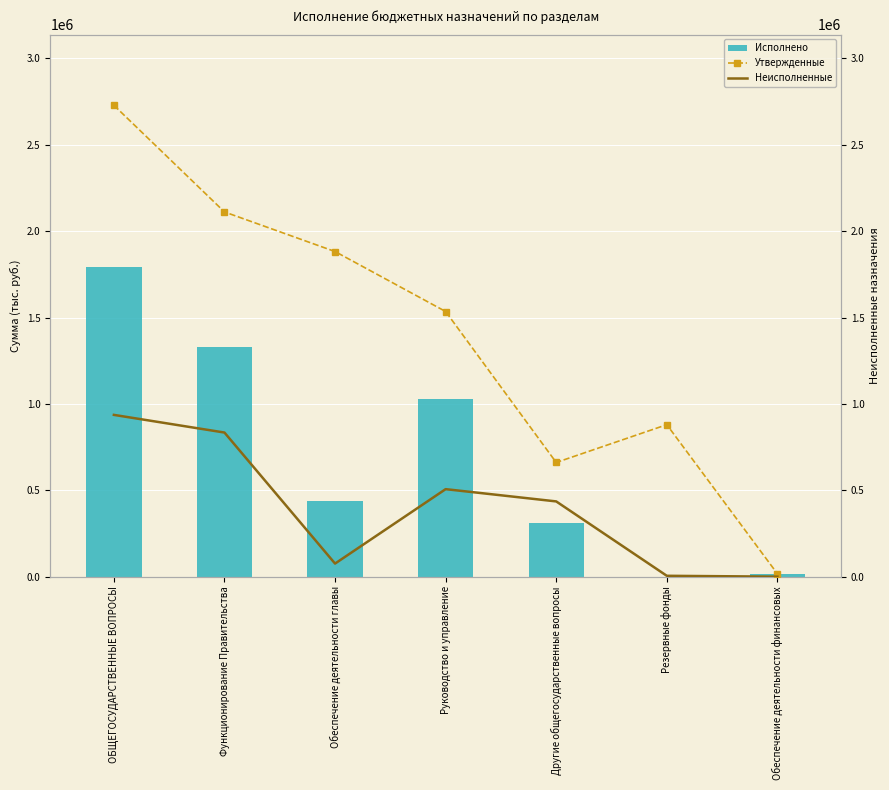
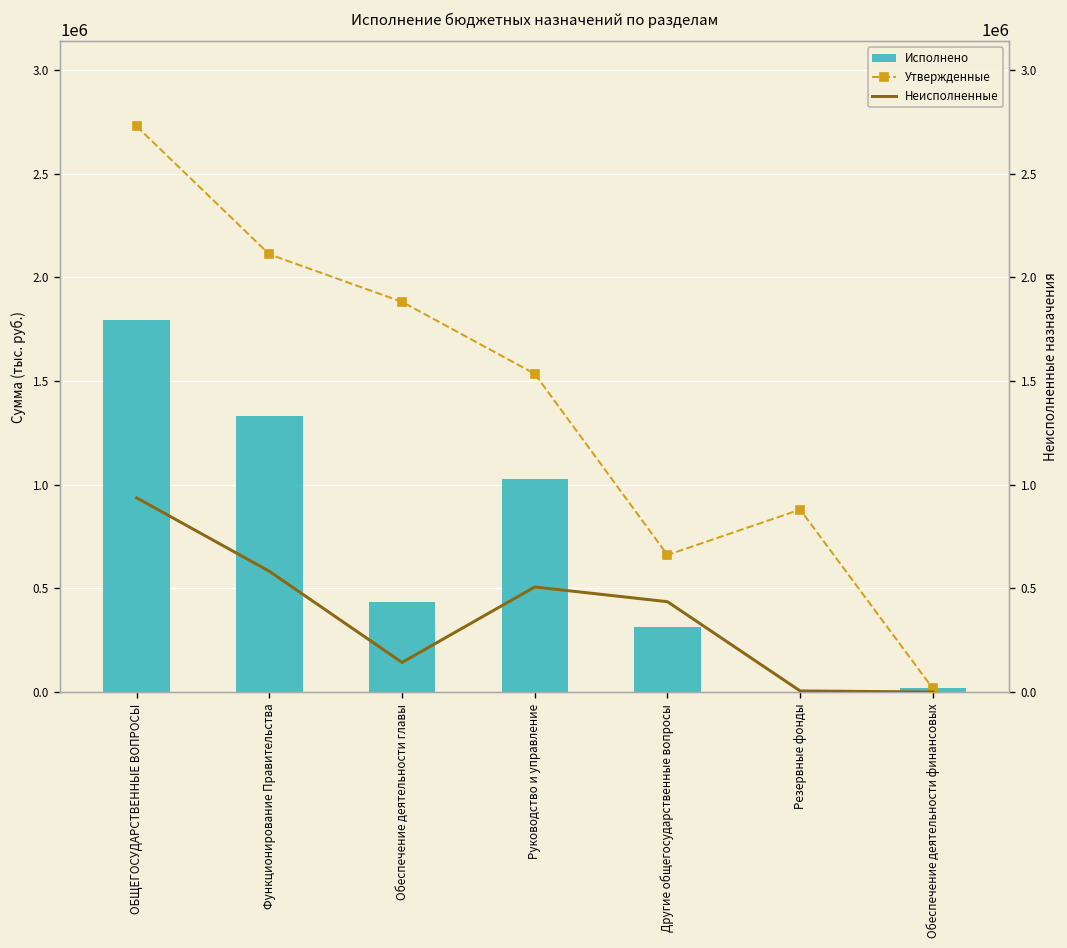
Неисполненные, Функционирование Правительства: 830000 -> 580000
Неисполненные, Обеспечение деятельности главы: 80000 -> 140000
